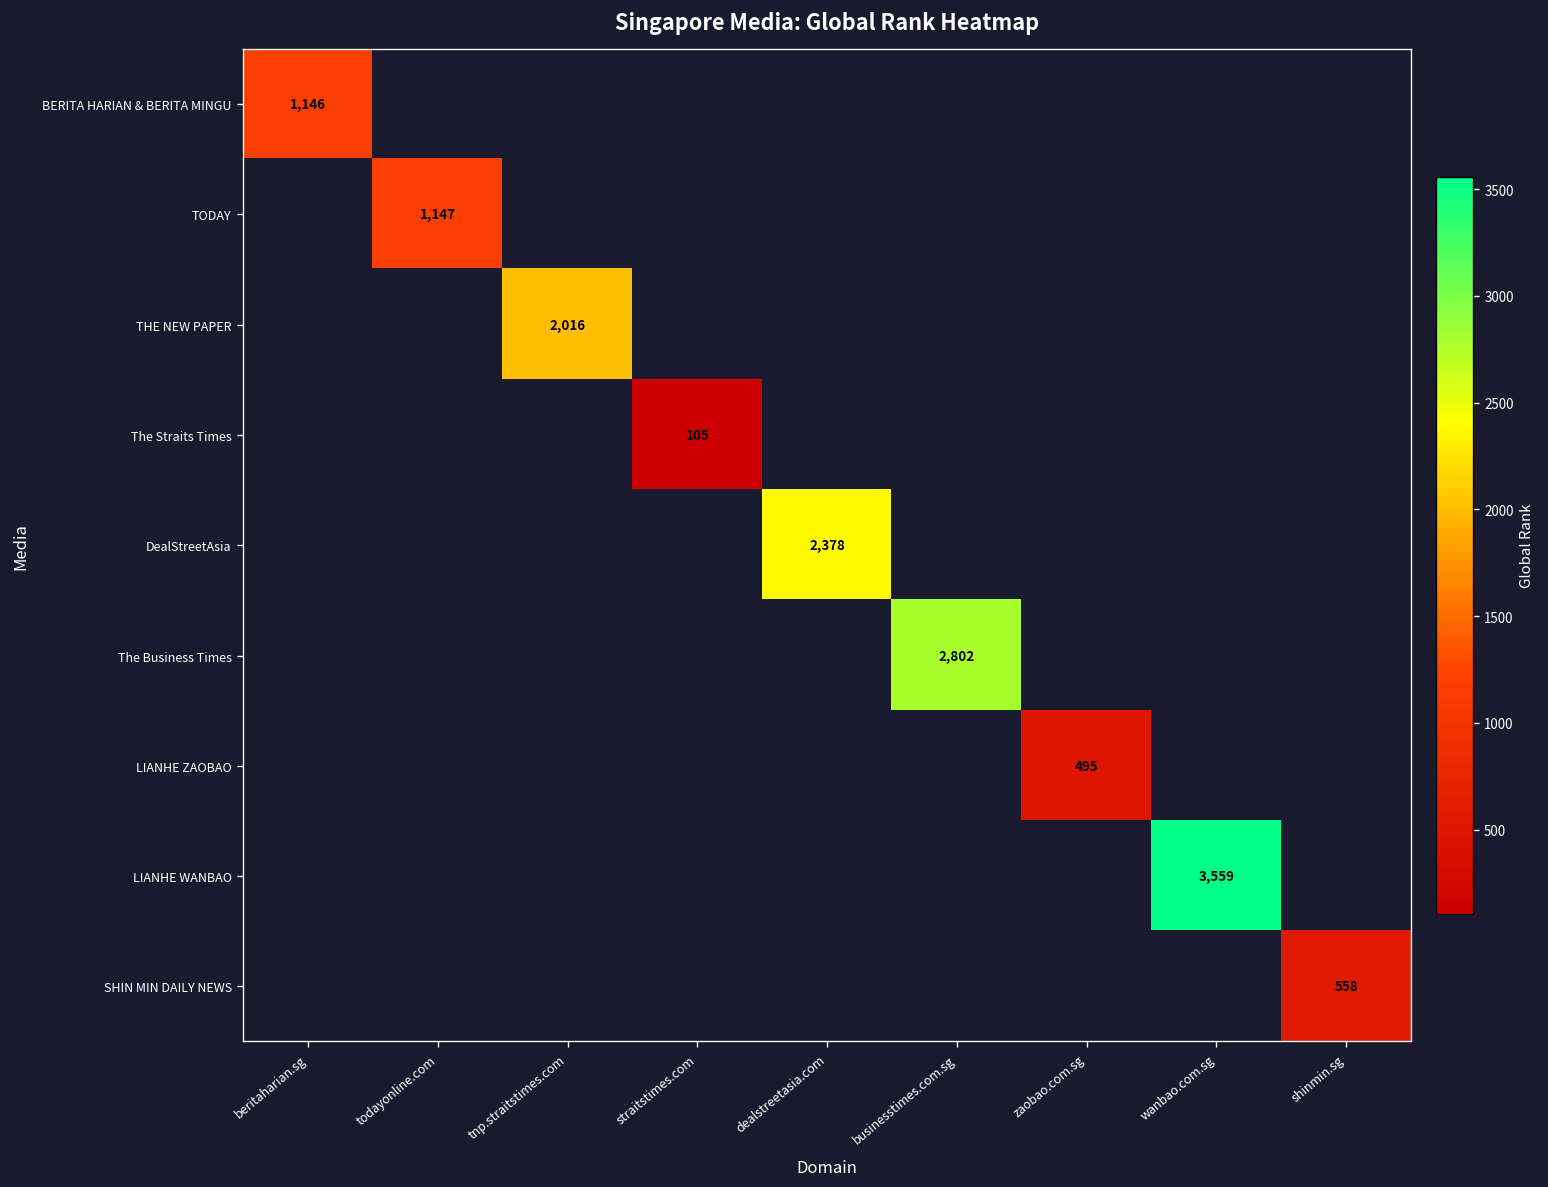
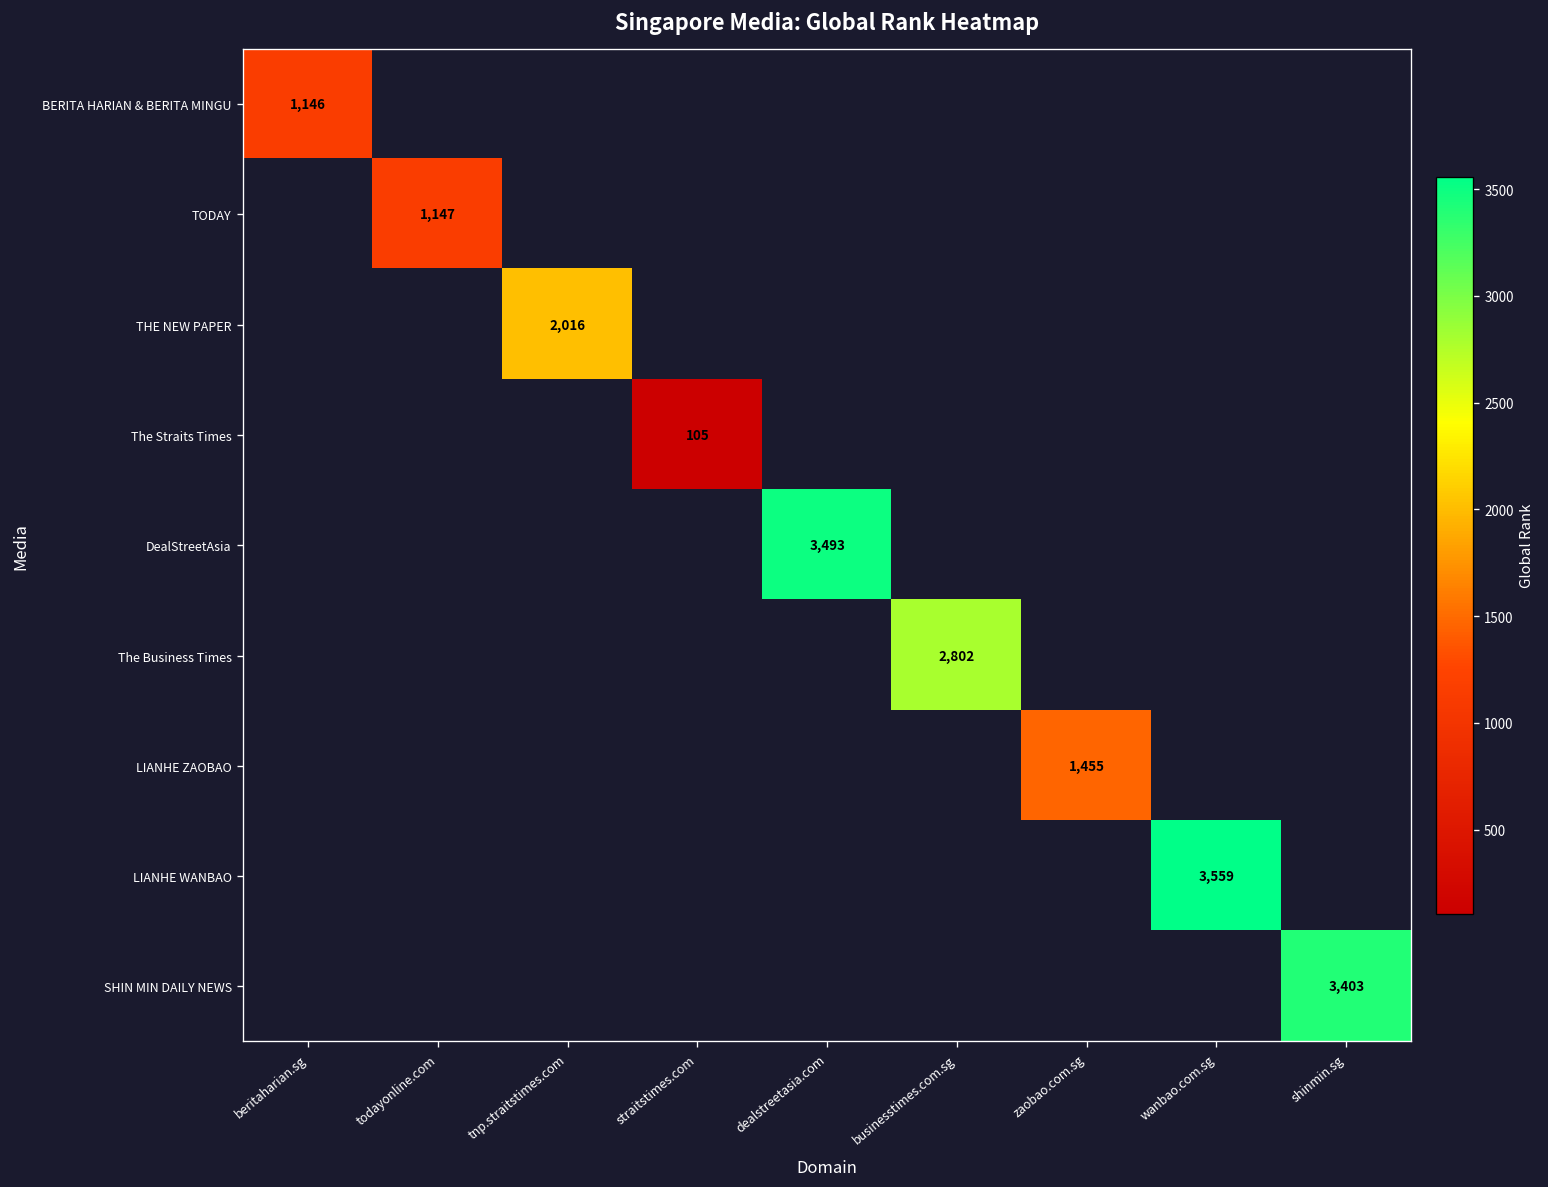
DealStreetAsia, dealstreetasia.com: 2,378 -> 3,493
LIANHE ZAOBAO, zaobao.com.sg: 495 -> 1,455
SHIN MIN DAILY NEWS, shinmin.sg: 558 -> 3,403
